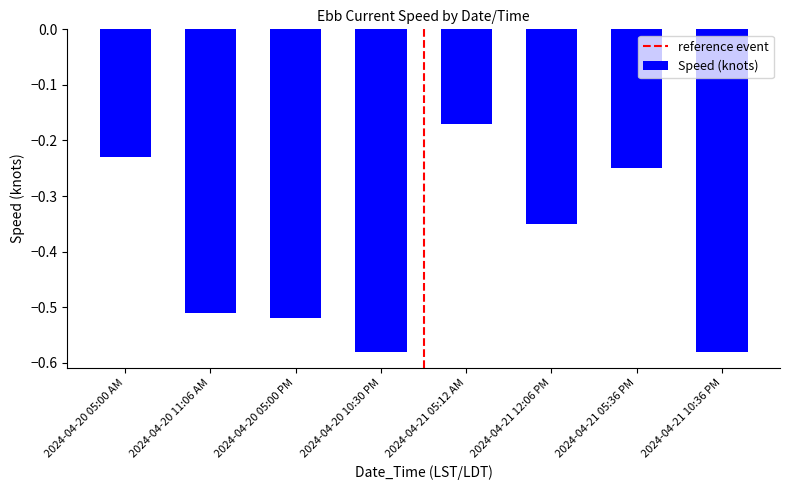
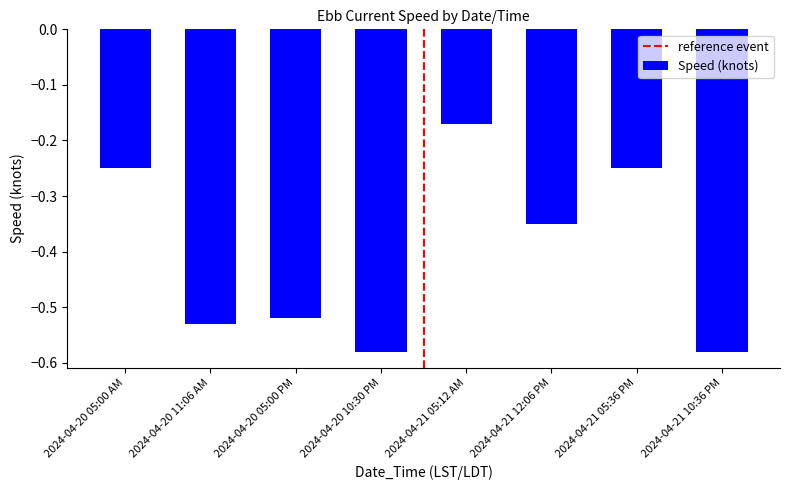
2024-04-20 05:00 AM: -0.23 -> -0.25
2024-04-20 11:06 AM: -0.51 -> -0.53
